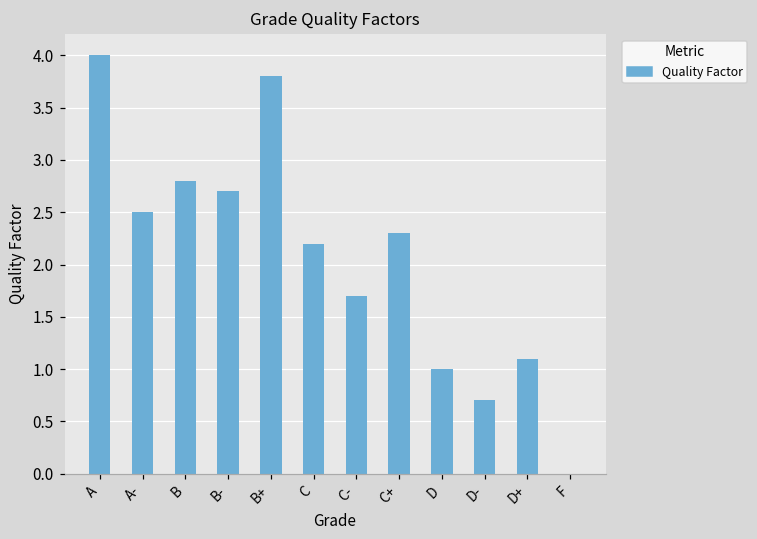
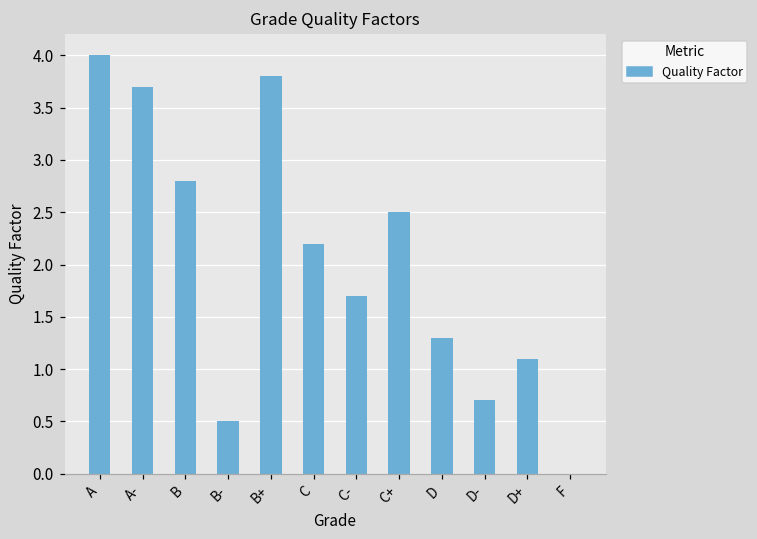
A-: 2.5 -> 3.7
B-: 2.7 -> 0.5
C+: 2.3 -> 2.5
D: 1.0 -> 1.3
